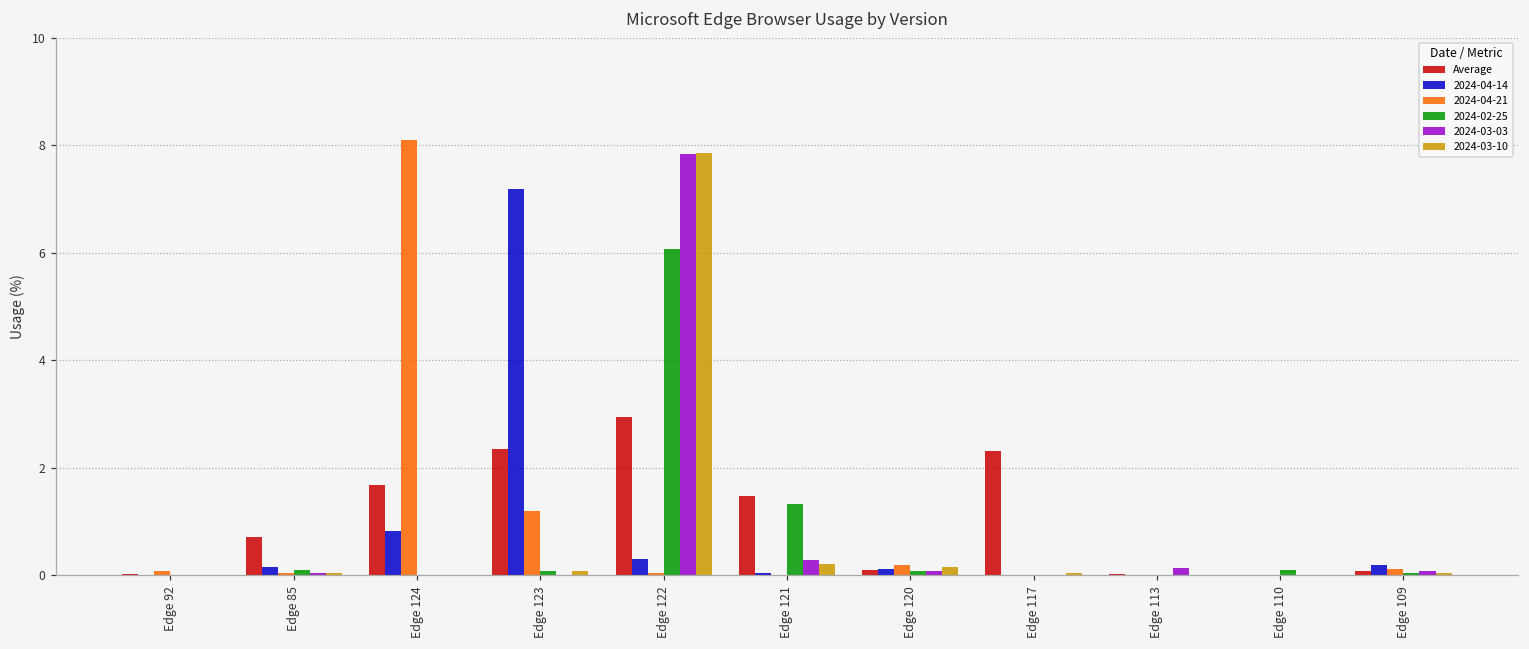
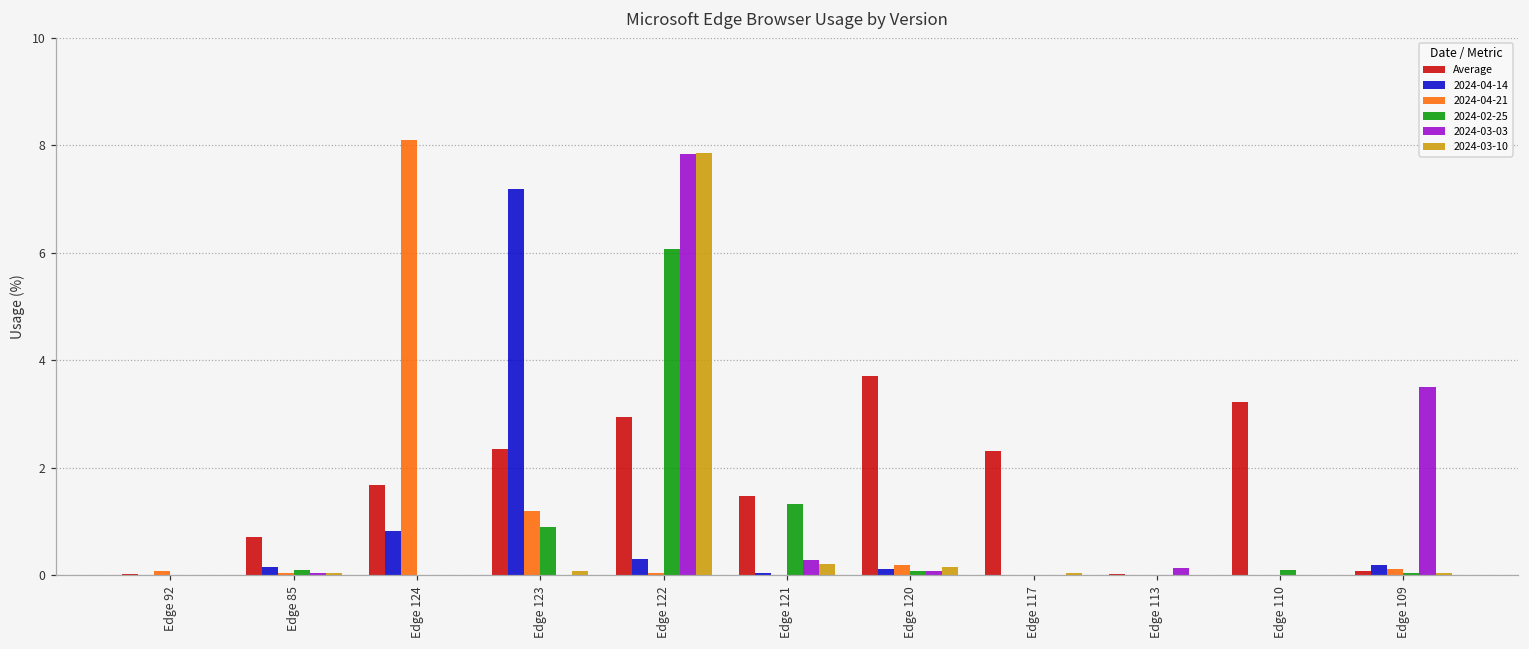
2024-02-25, Edge 123: 0.1 -> 0.9
Average, Edge 120: 0.1 -> 3.7
Average, Edge 110: 0.0 -> 3.2
2024-03-03, Edge 109: 0.1 -> 3.5
